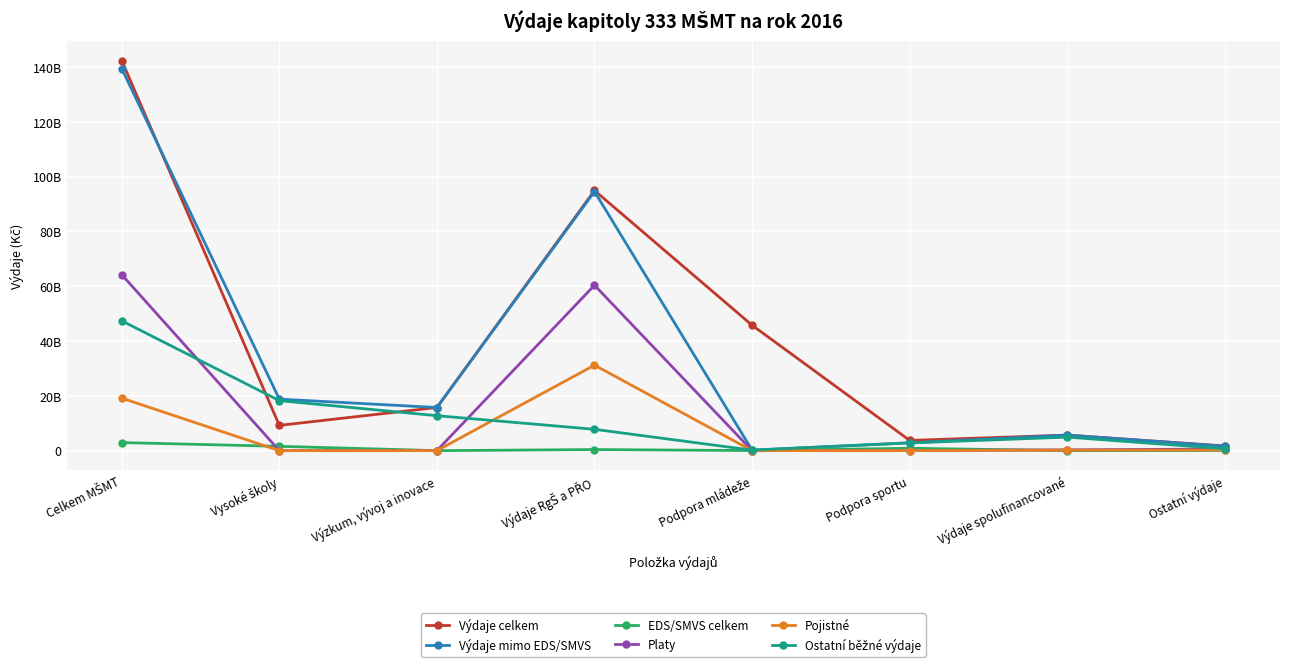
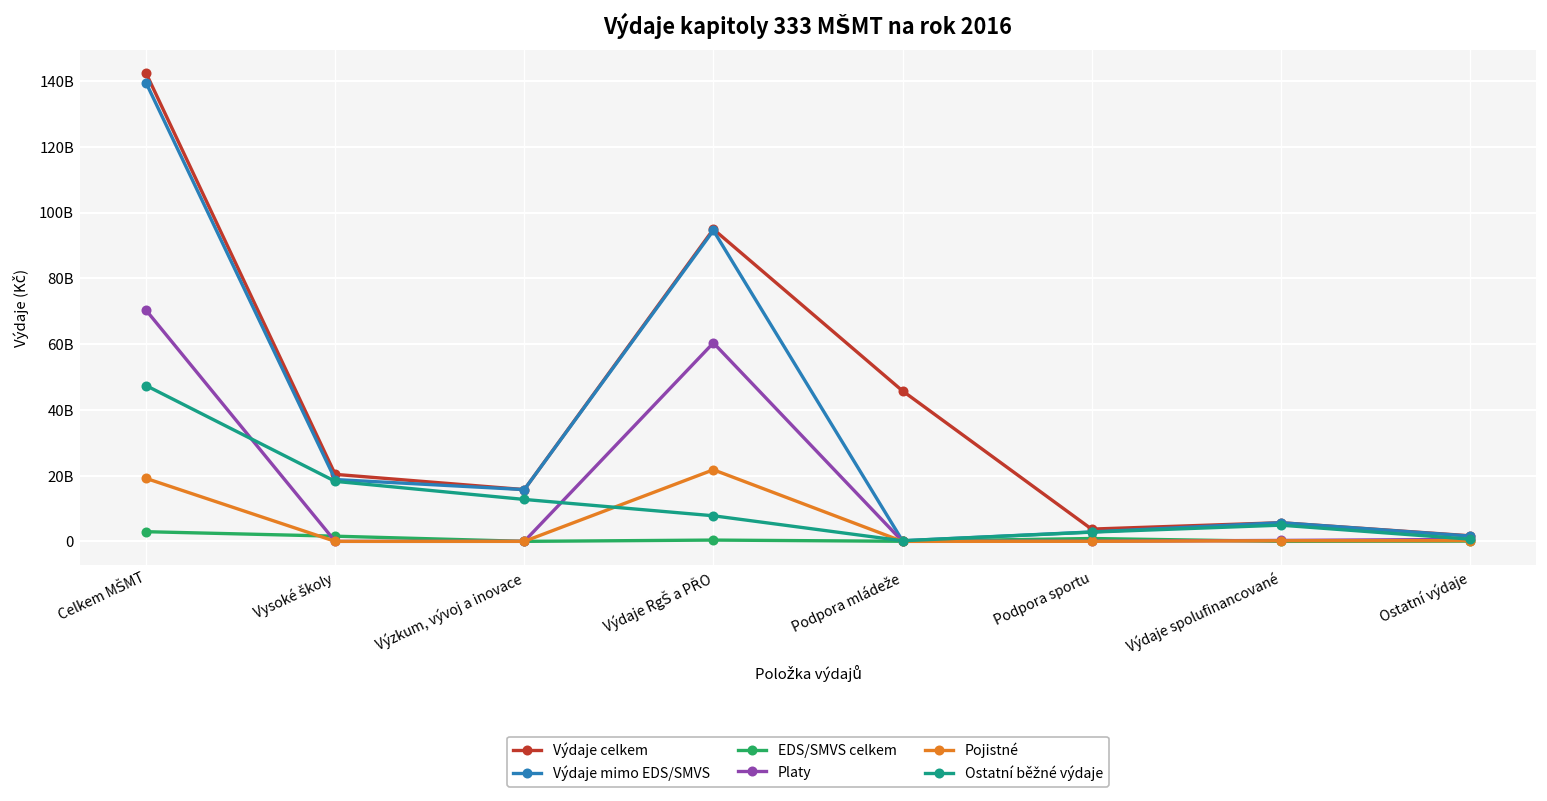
Platy, Celkem MŠMT: 64000000000 -> 70000000000
Výdaje celkem, Vysoké školy: 9000000000 -> 20000000000
Pojistné, Výdaje RgŠ a PŘO: 31000000000 -> 22000000000
